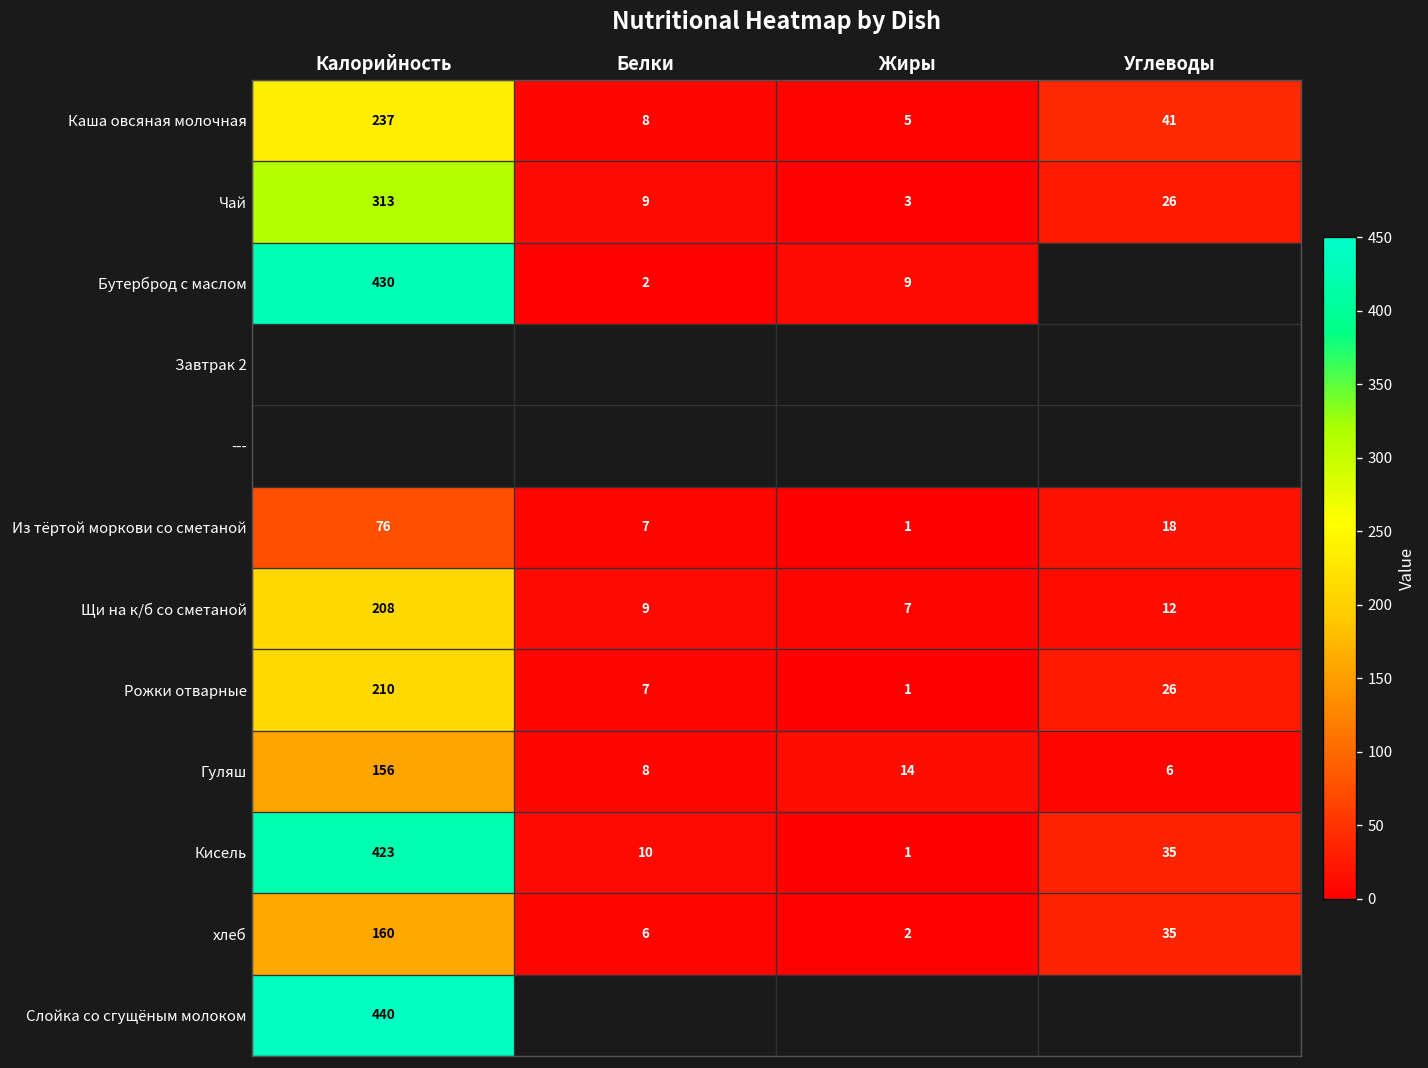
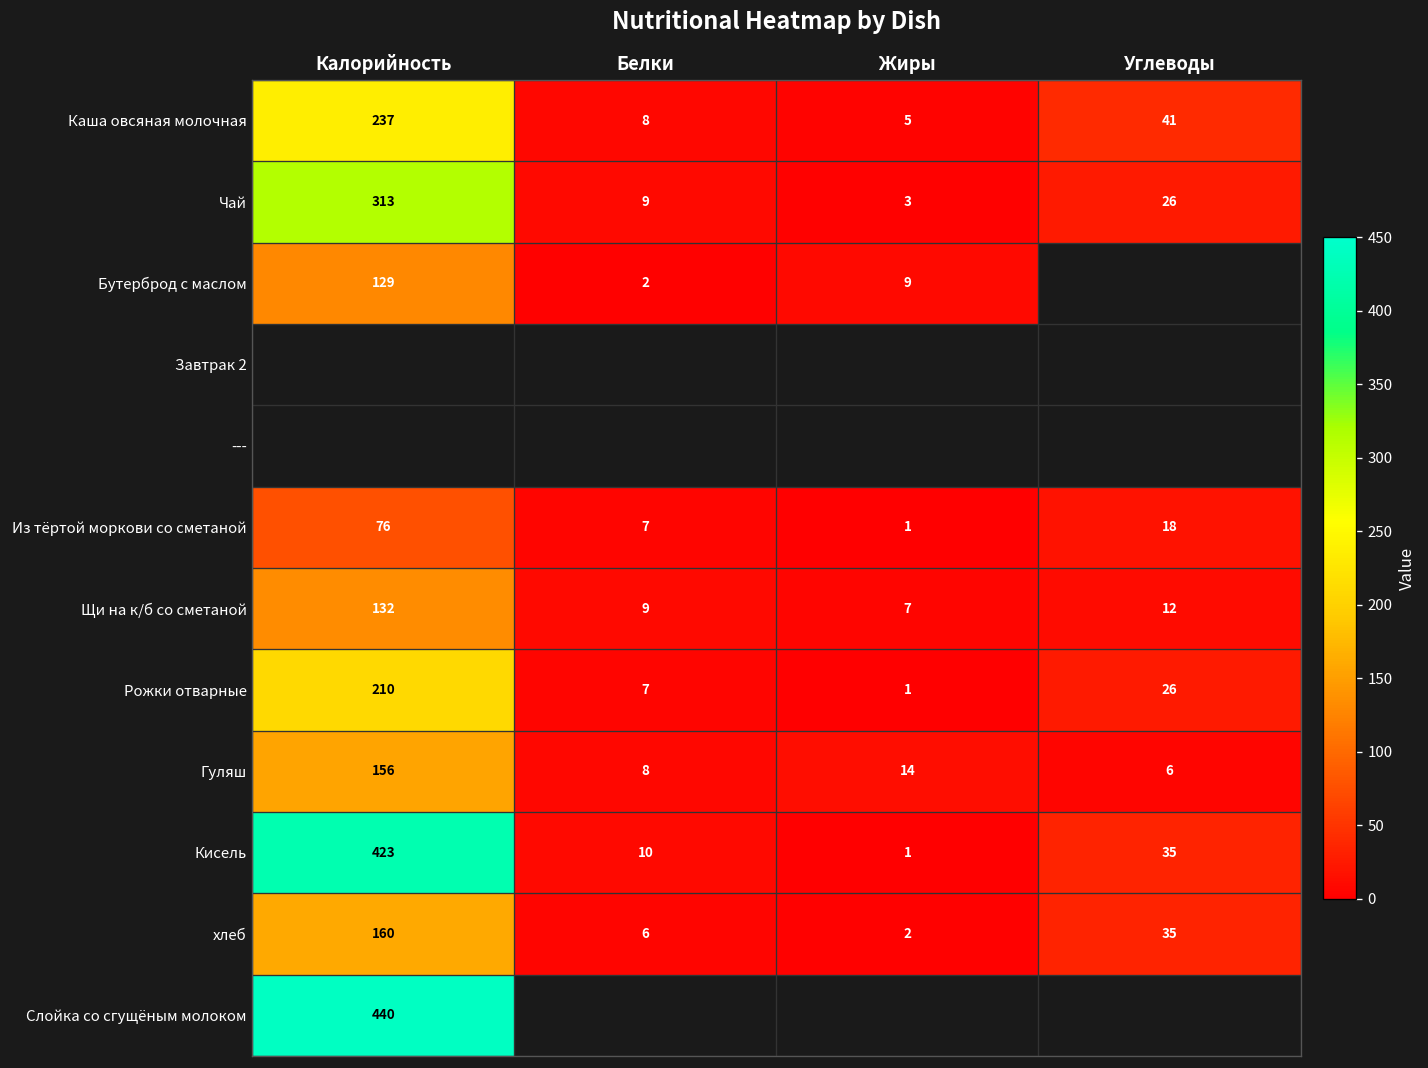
Бутерброд с маслом, Калорийность: 430 -> 129
Щи на к/б со сметаной, Калорийность: 208 -> 132
